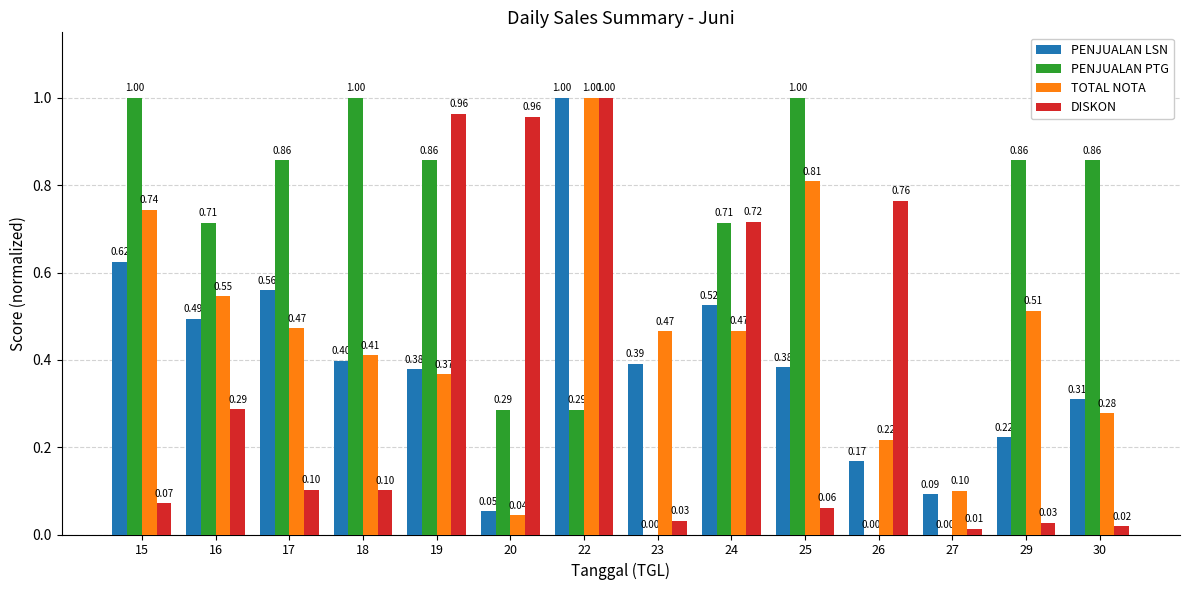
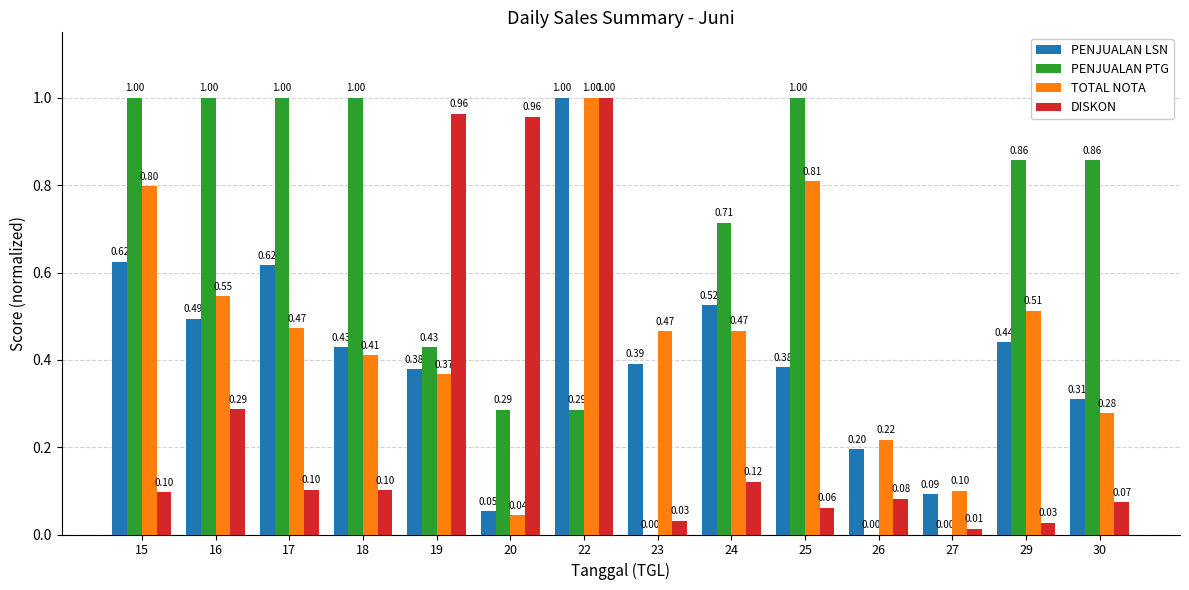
TOTAL NOTA, 15: 0.74 -> 0.80
DISKON, 15: 0.07 -> 0.10
PENJUALAN PTG, 16: 0.71 -> 1.00
PENJUALAN LSN, 17: 0.56 -> 0.62
PENJUALAN PTG, 17: 0.86 -> 1.00
PENJUALAN LSN, 18: 0.40 -> 0.43
PENJUALAN PTG, 19: 0.86 -> 0.43
DISKON, 24: 0.72 -> 0.12
PENJUALAN LSN, 26: 0.17 -> 0.20
DISKON, 26: 0.76 -> 0.08
PENJUALAN LSN, 29: 0.22 -> 0.44
DISKON, 30: 0.02 -> 0.07
